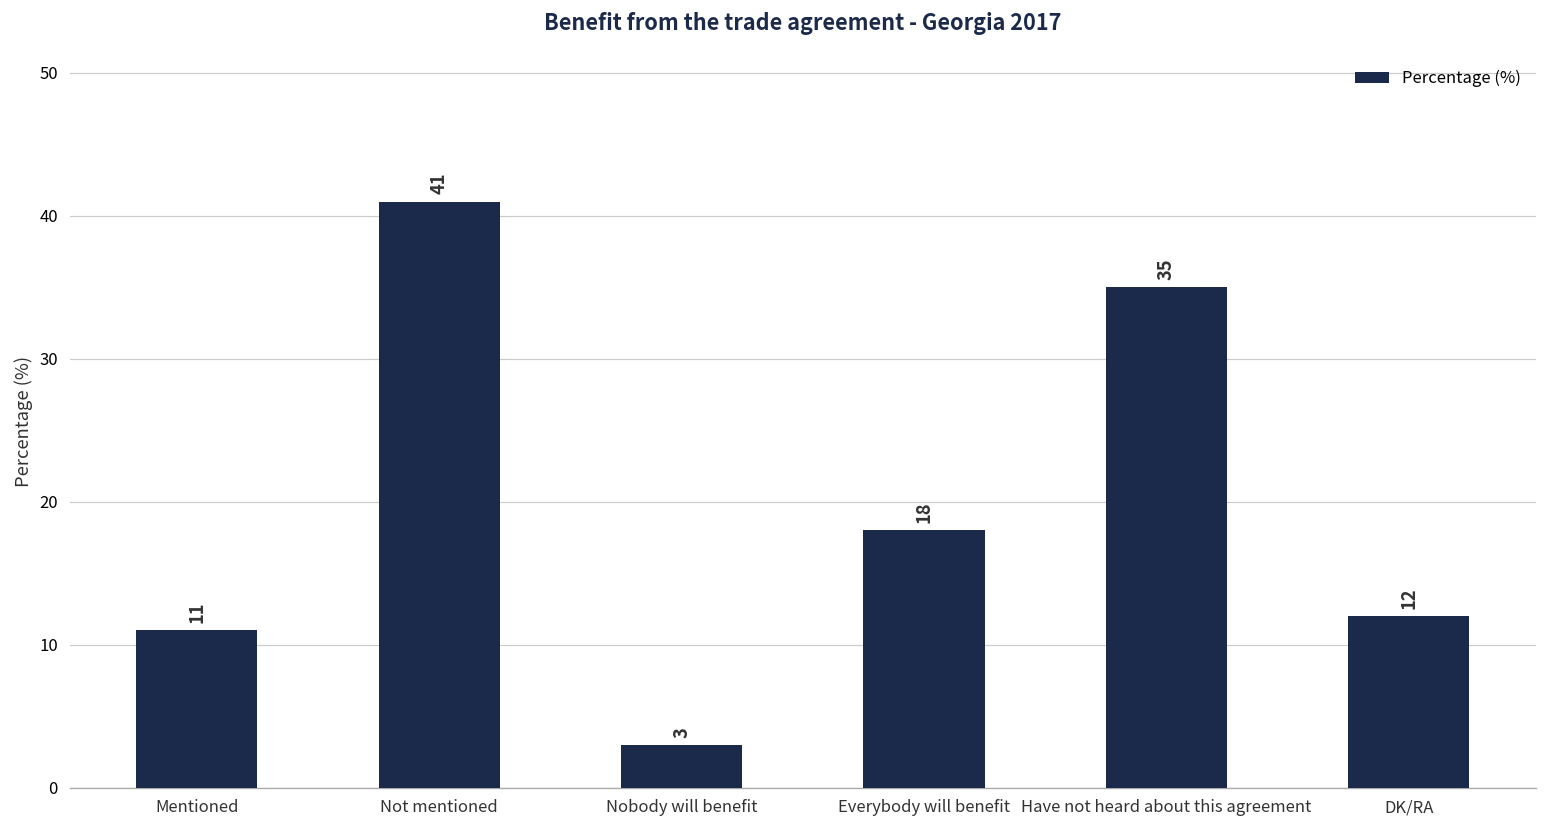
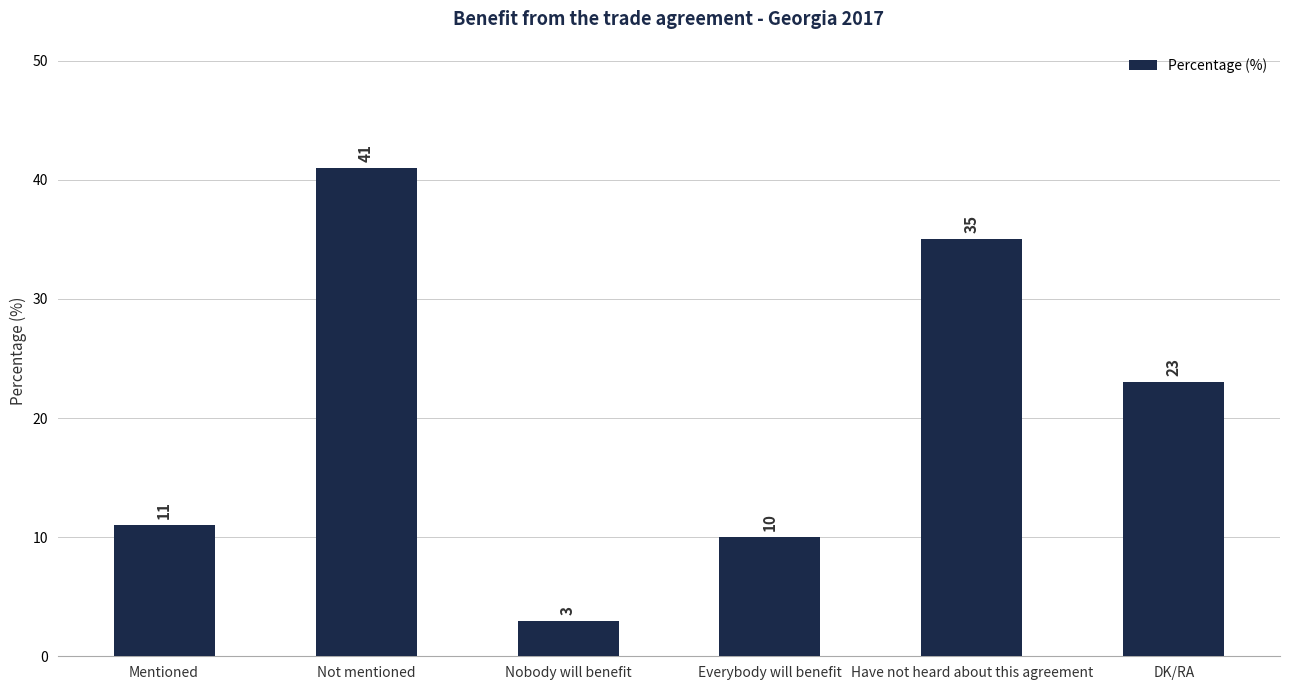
Everybody will benefit: 18 -> 10
DK/RA: 12 -> 23
